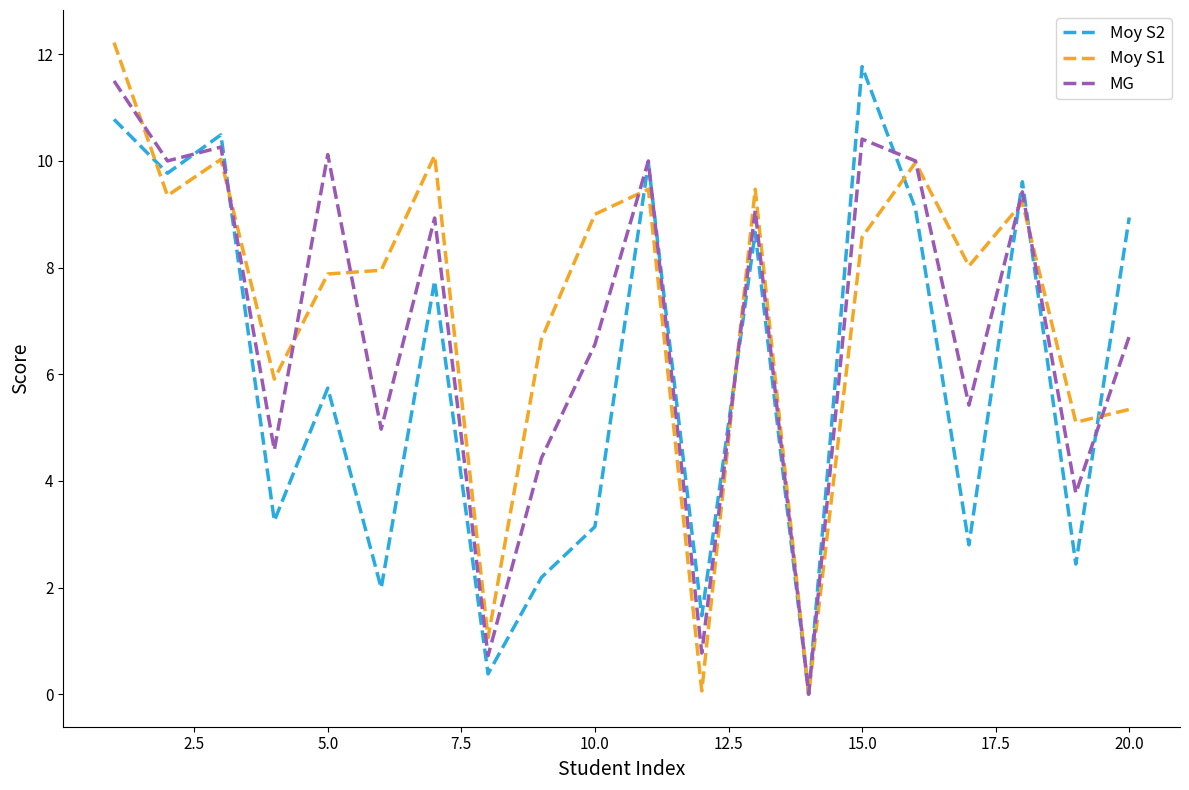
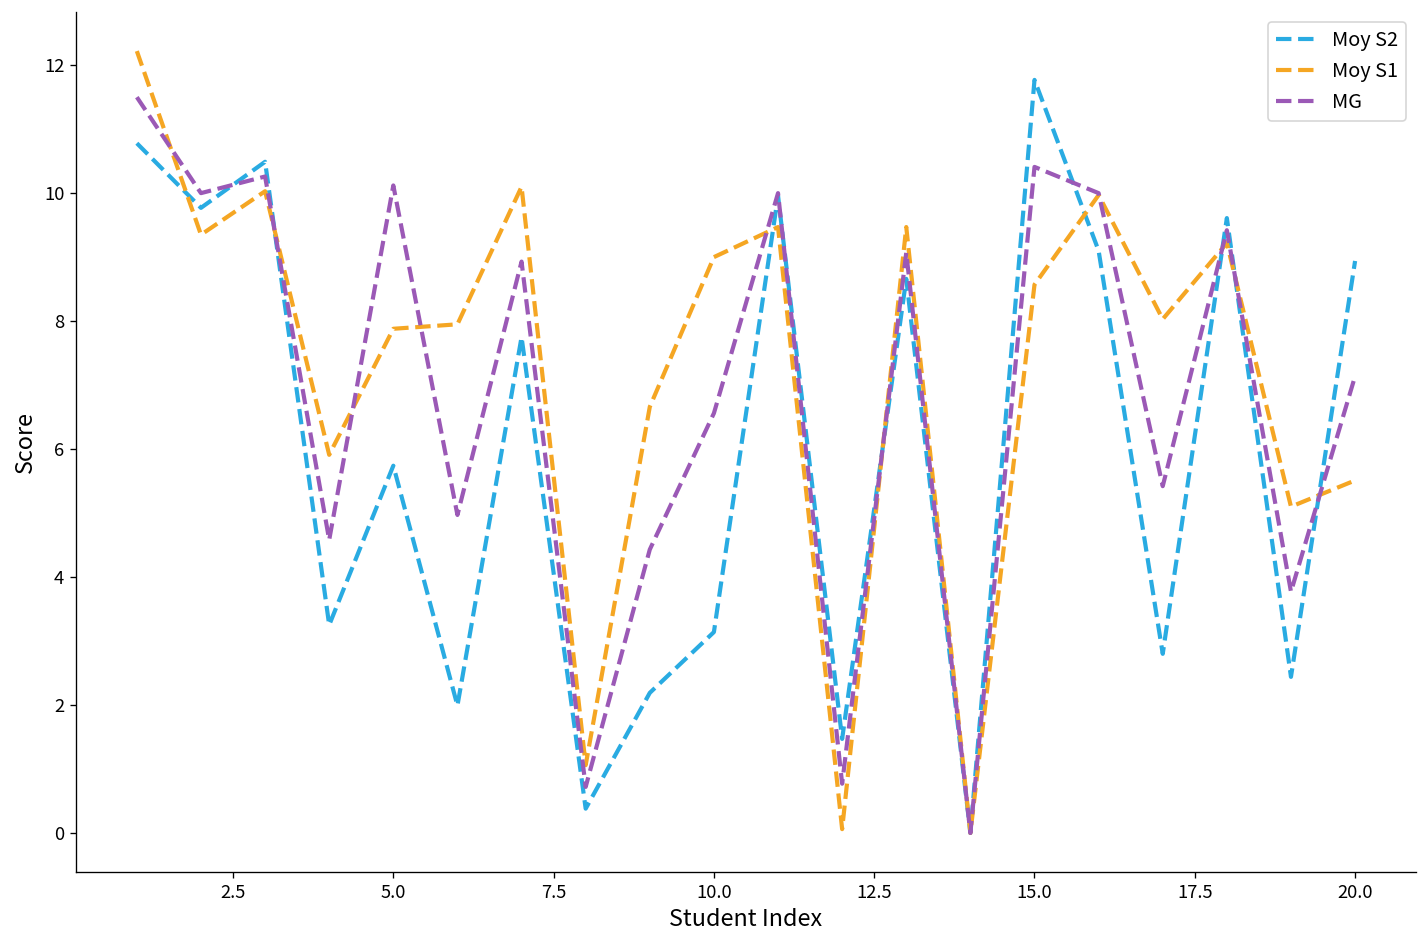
Moy S1, 20.0: 5.3 -> 5.5
MG, 20.0: 6.7 -> 7.1
